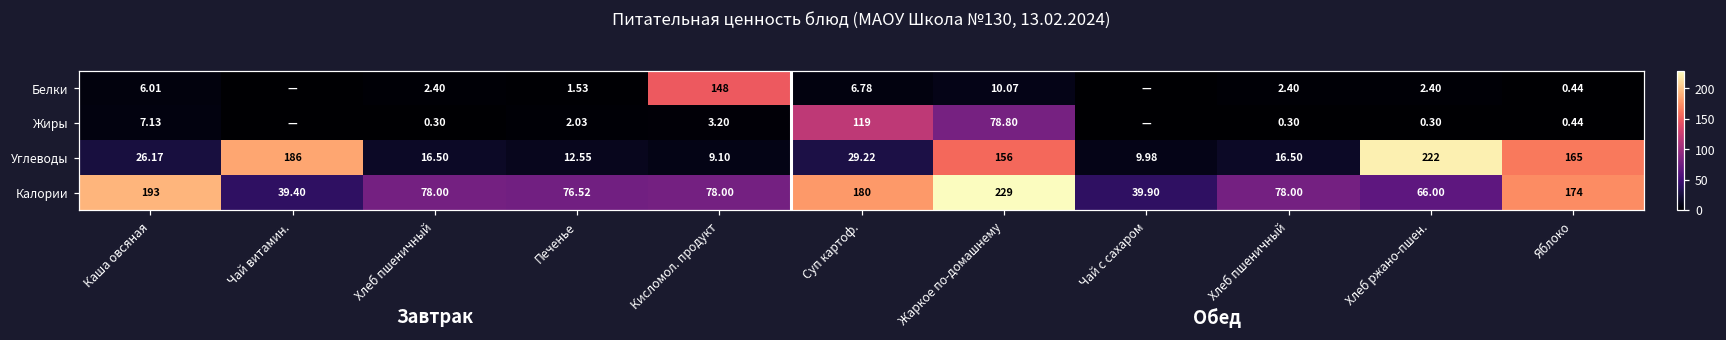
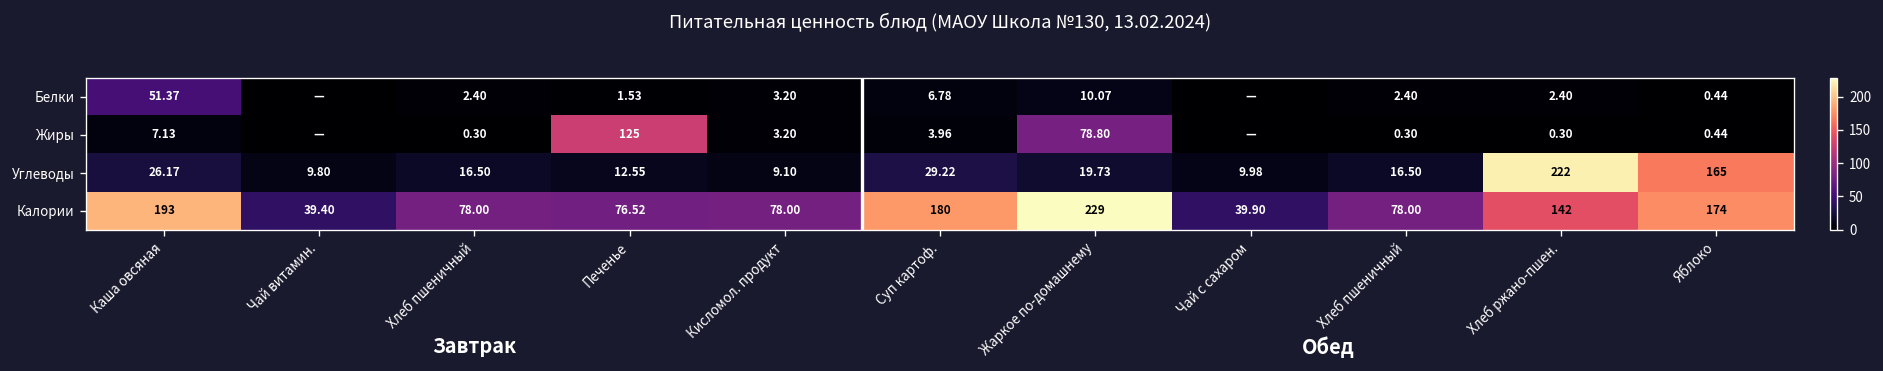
Белки, Каша овсяная: 6.01 -> 51.37
Белки, Кисломол. продукт: 148 -> 3.20
Жиры, Печенье: 2.03 -> 125
Жиры, Суп картоф.: 119 -> 3.96
Углеводы, Чай витамин.: 186 -> 9.80
Углеводы, Жаркое по-домашнему: 156 -> 19.73
Калории, Хлеб ржано-пшен.: 66.00 -> 142
